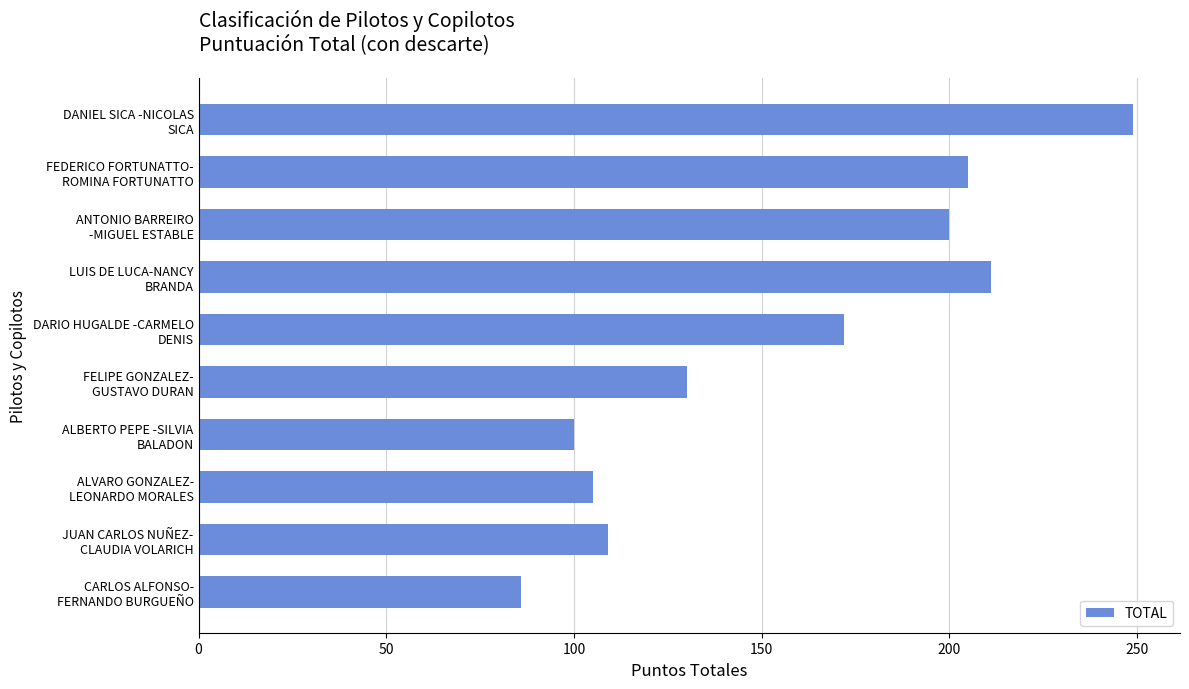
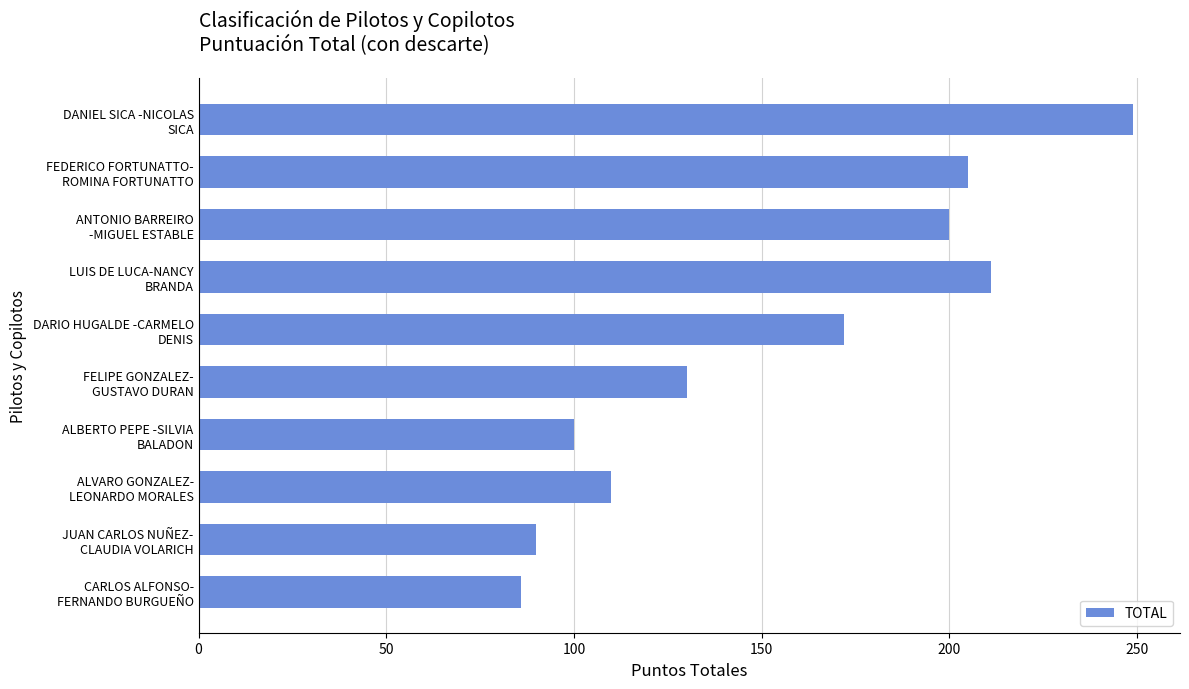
ALVARO GONZALEZ- LEONARDO MORALES: 105 -> 110
JUAN CARLOS NUÑEZ- CLAUDIA VOLARICH: 109 -> 90
